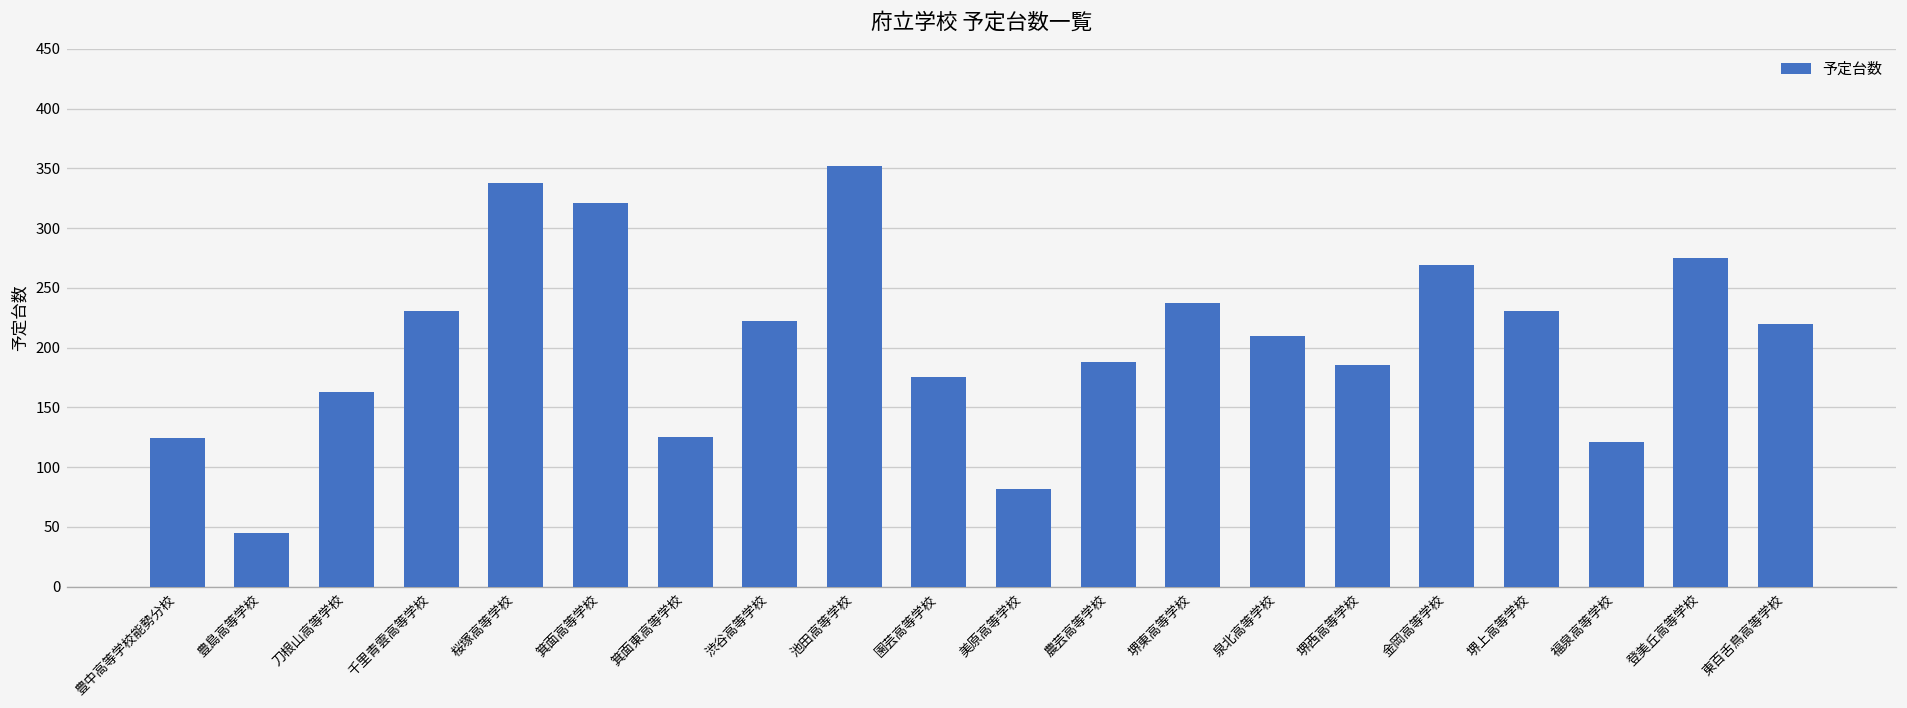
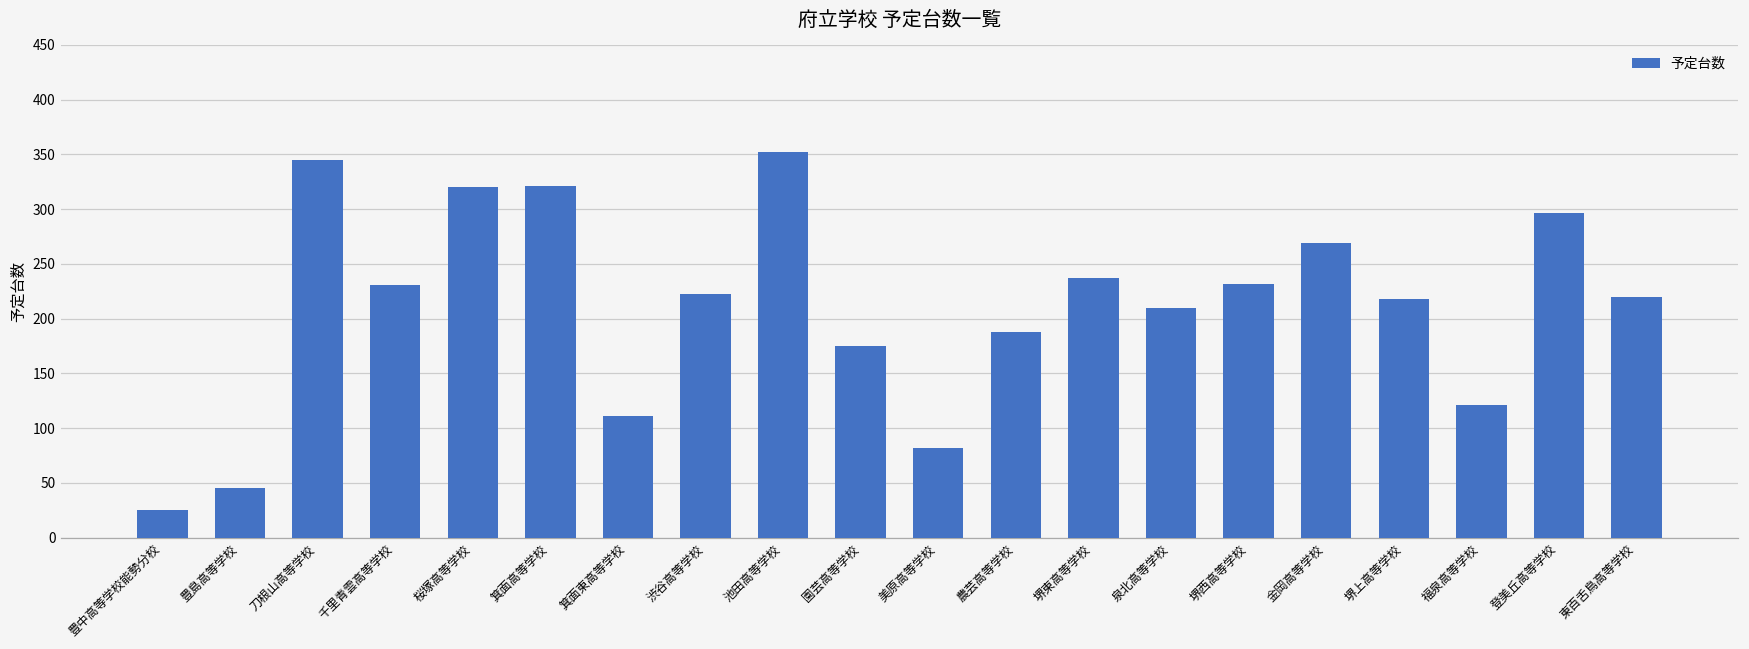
豊中高等学校能勢分校: 120 -> 30
刀根山高等学校: 160 -> 350
桜塚高等学校: 340 -> 320
箕面東高等学校: 130 -> 110
堺西高等学校: 190 -> 230
堺上高等学校: 230 -> 220
登美丘高等学校: 280 -> 300
